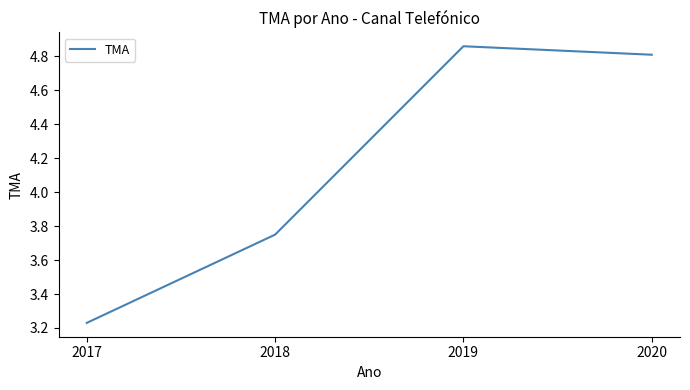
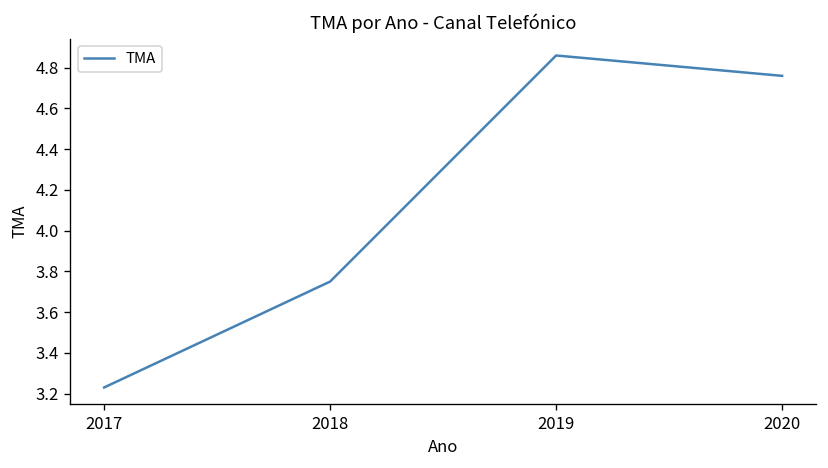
2020: 4.81 -> 4.76
